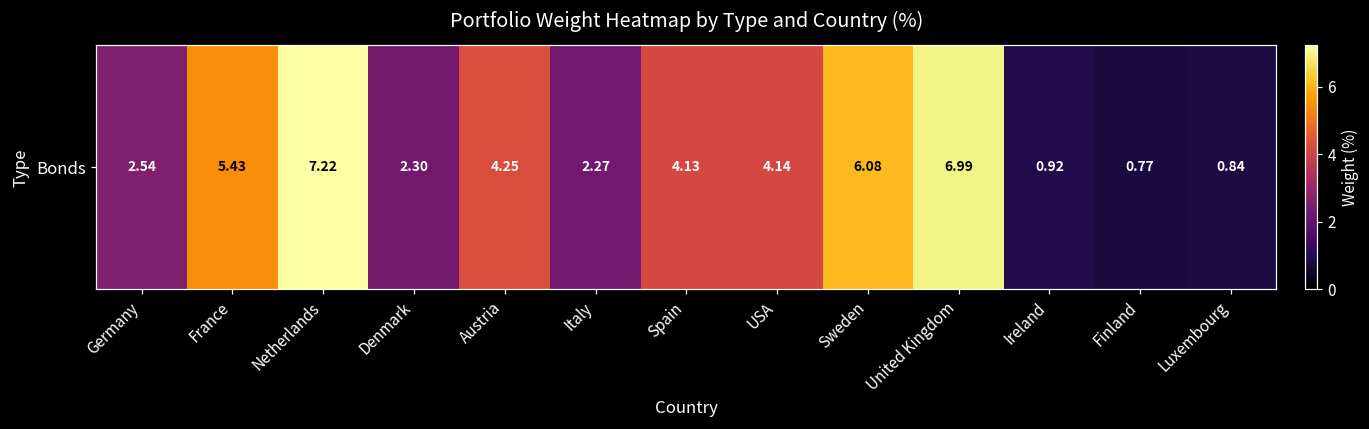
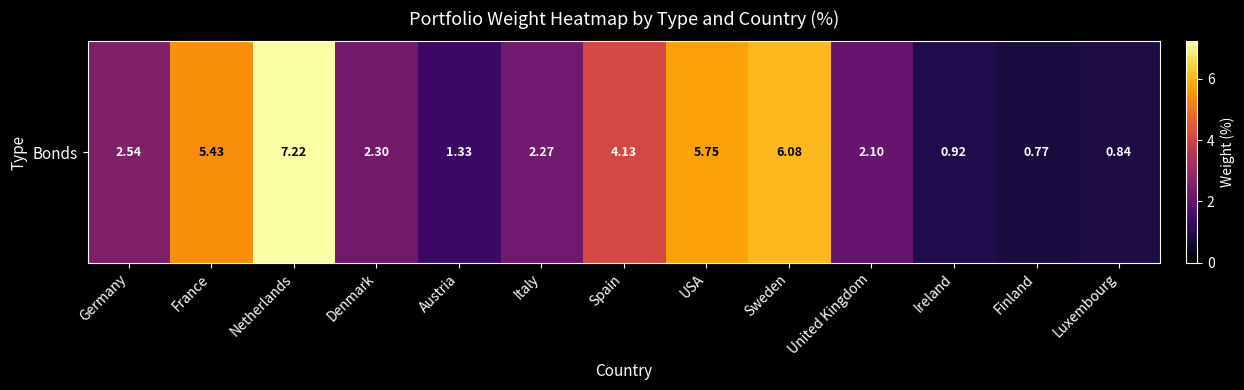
Bonds, Austria: 4.25 -> 1.33
Bonds, USA: 4.14 -> 5.75
Bonds, United Kingdom: 6.99 -> 2.10
